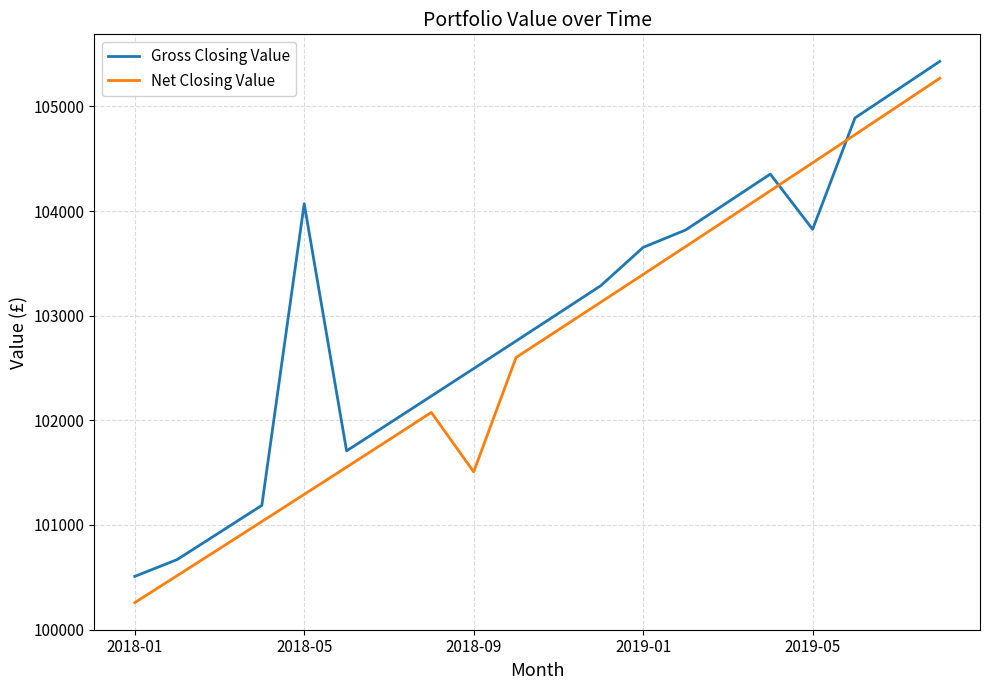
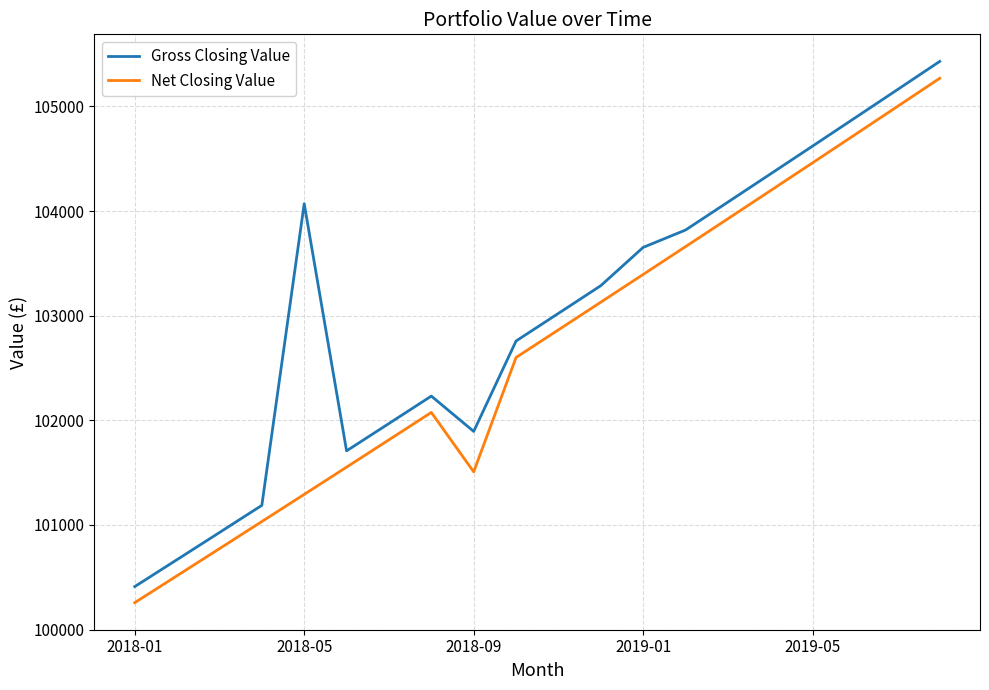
Gross Closing Value, 2018-01: 100510 -> 100410
Gross Closing Value, 2018-09: 102490 -> 101890
Gross Closing Value, 2019-05: 103830 -> 104620
